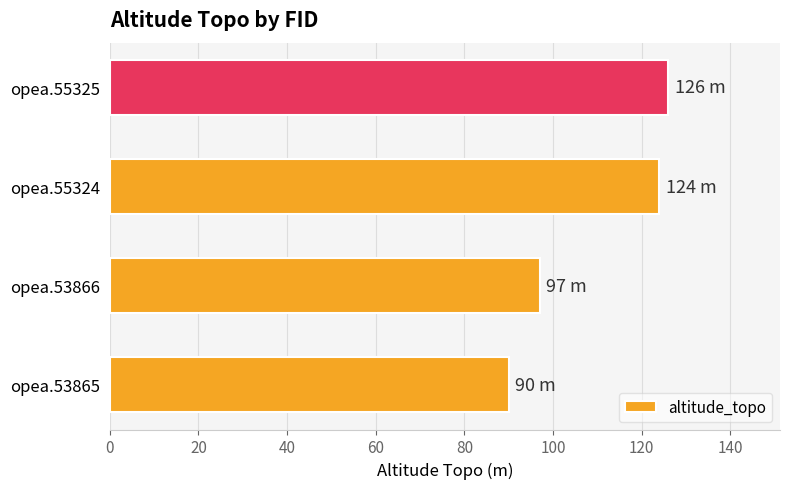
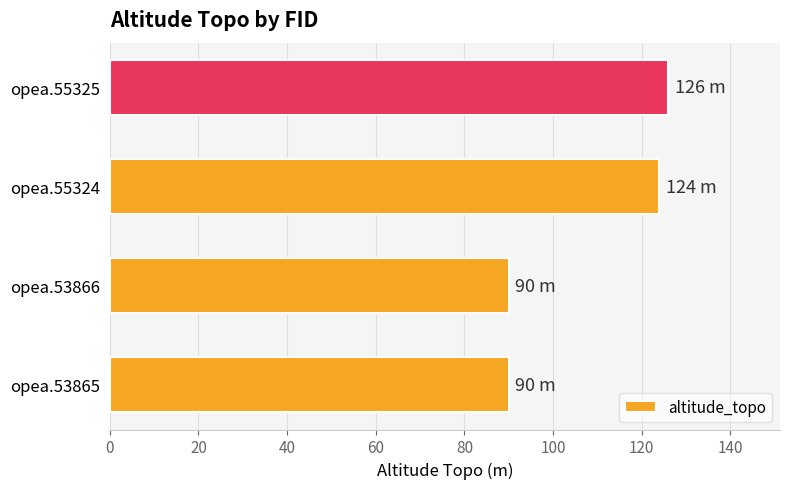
opea.53866: 97 -> 90
